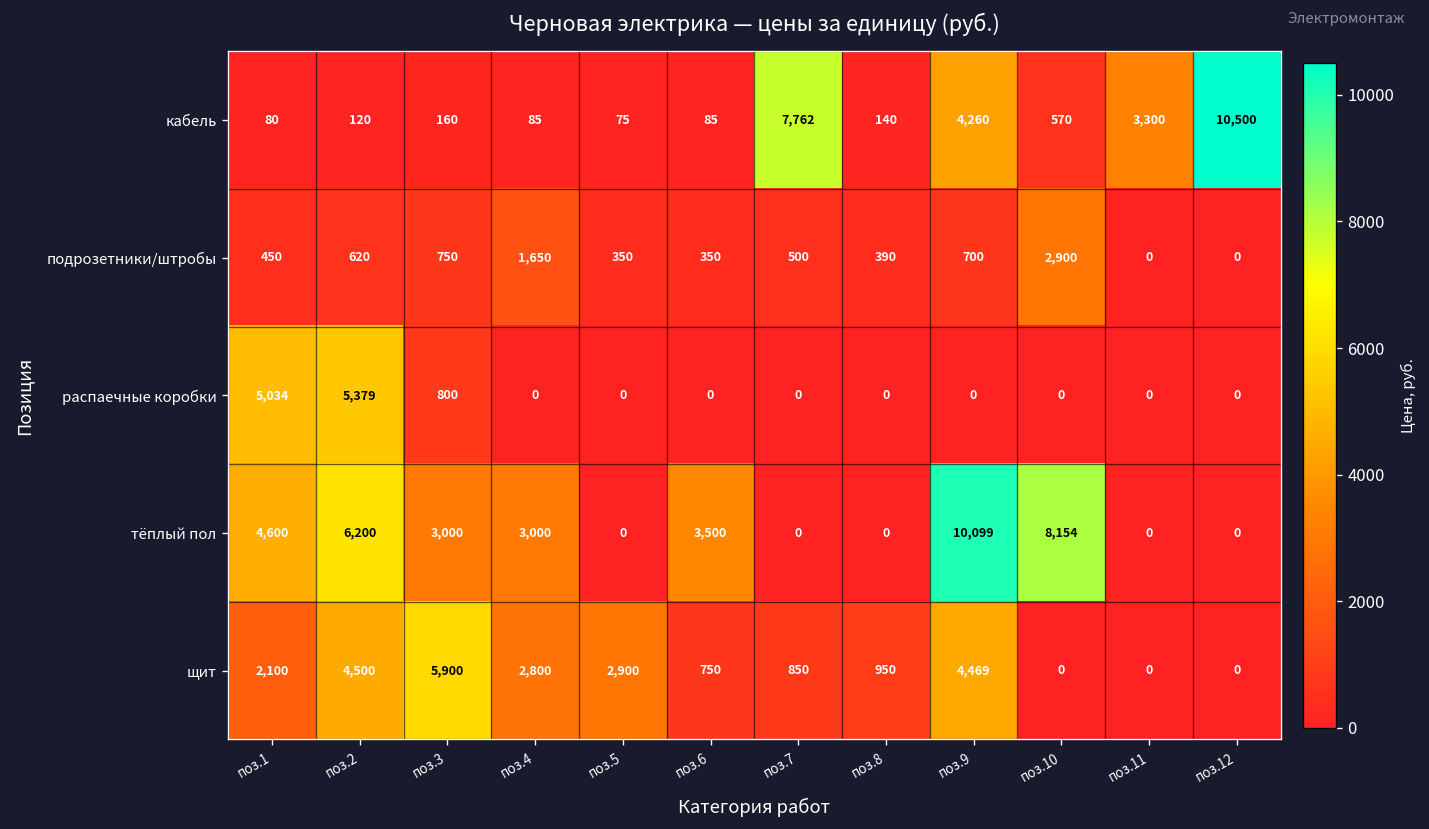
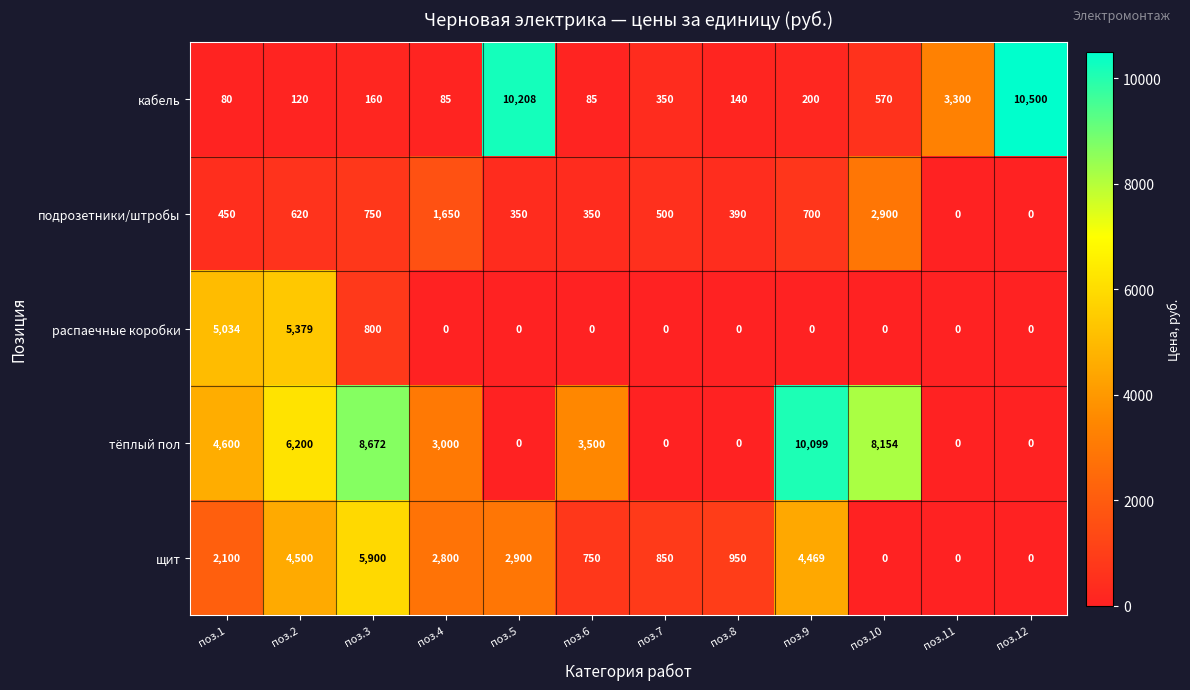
кабель, поз.5: 75 -> 10,208
кабель, поз.7: 7,762 -> 350
кабель, поз.9: 4,260 -> 200
тёплый пол, поз.3: 3,000 -> 8,672
